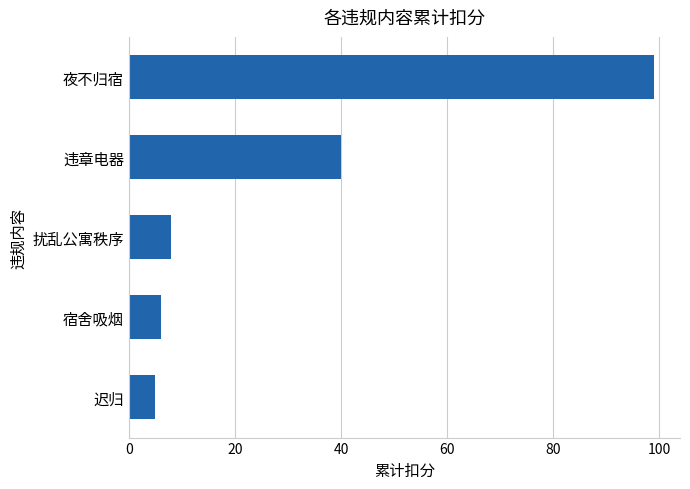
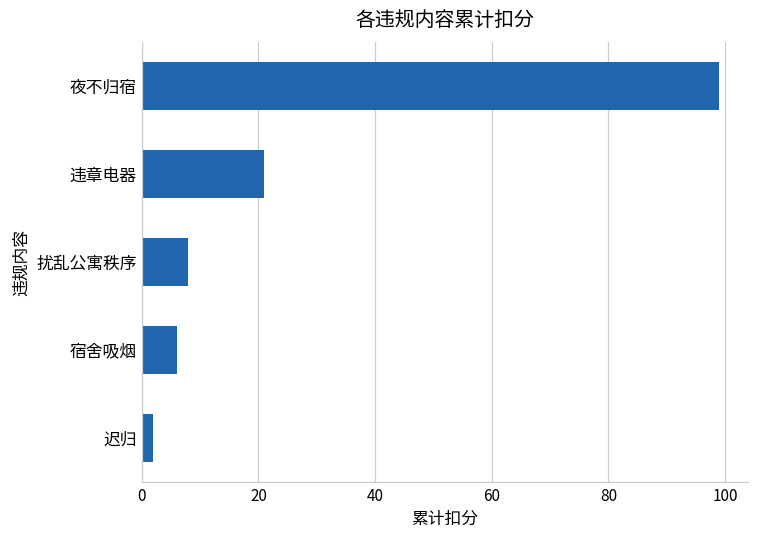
违章电器: 40 -> 21
迟归: 5 -> 2
